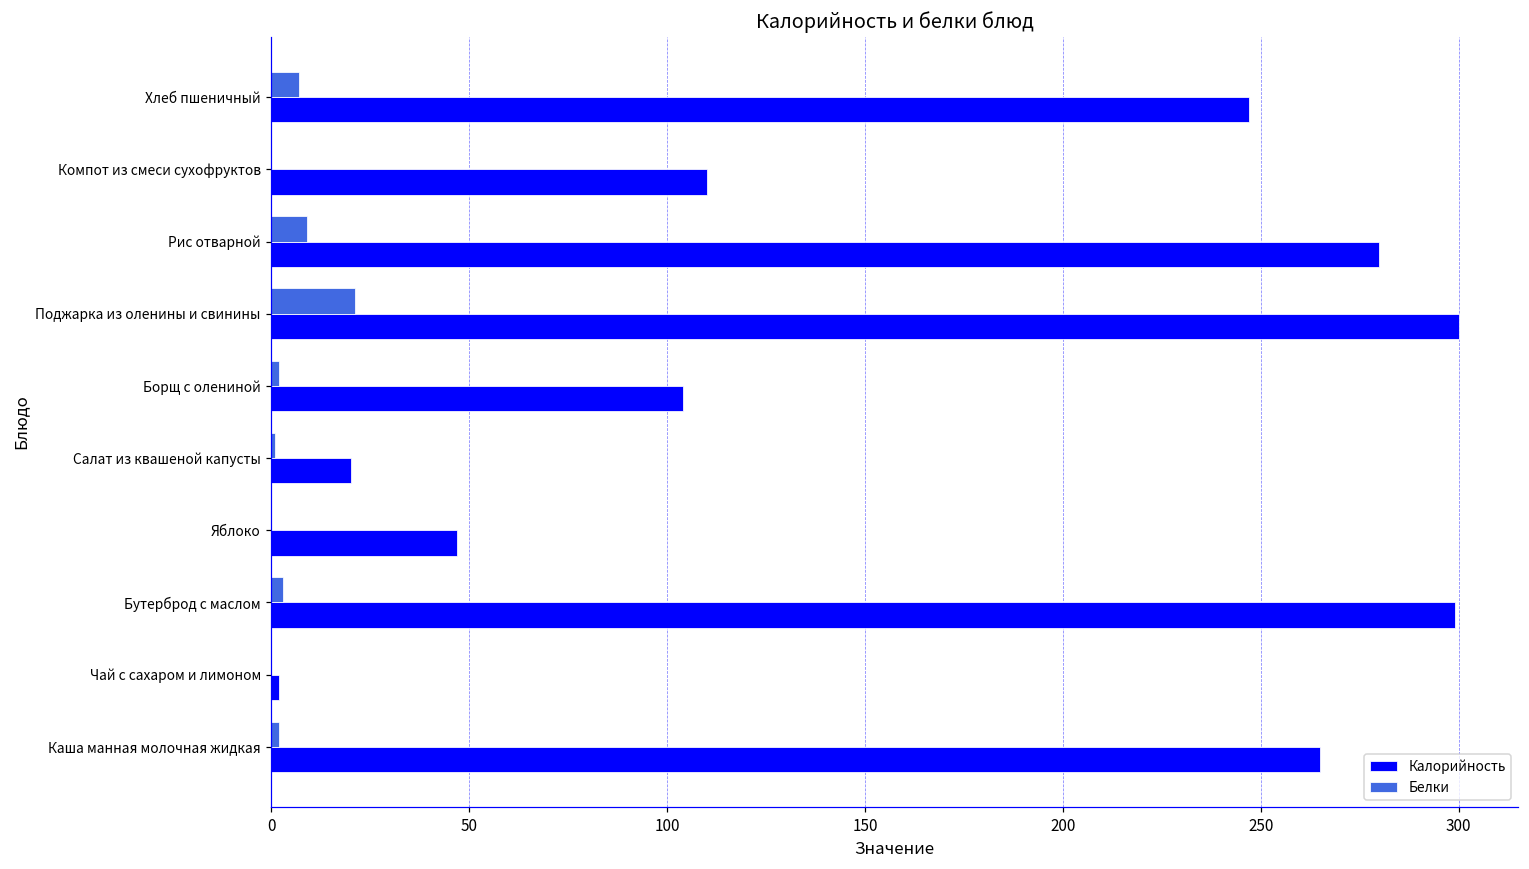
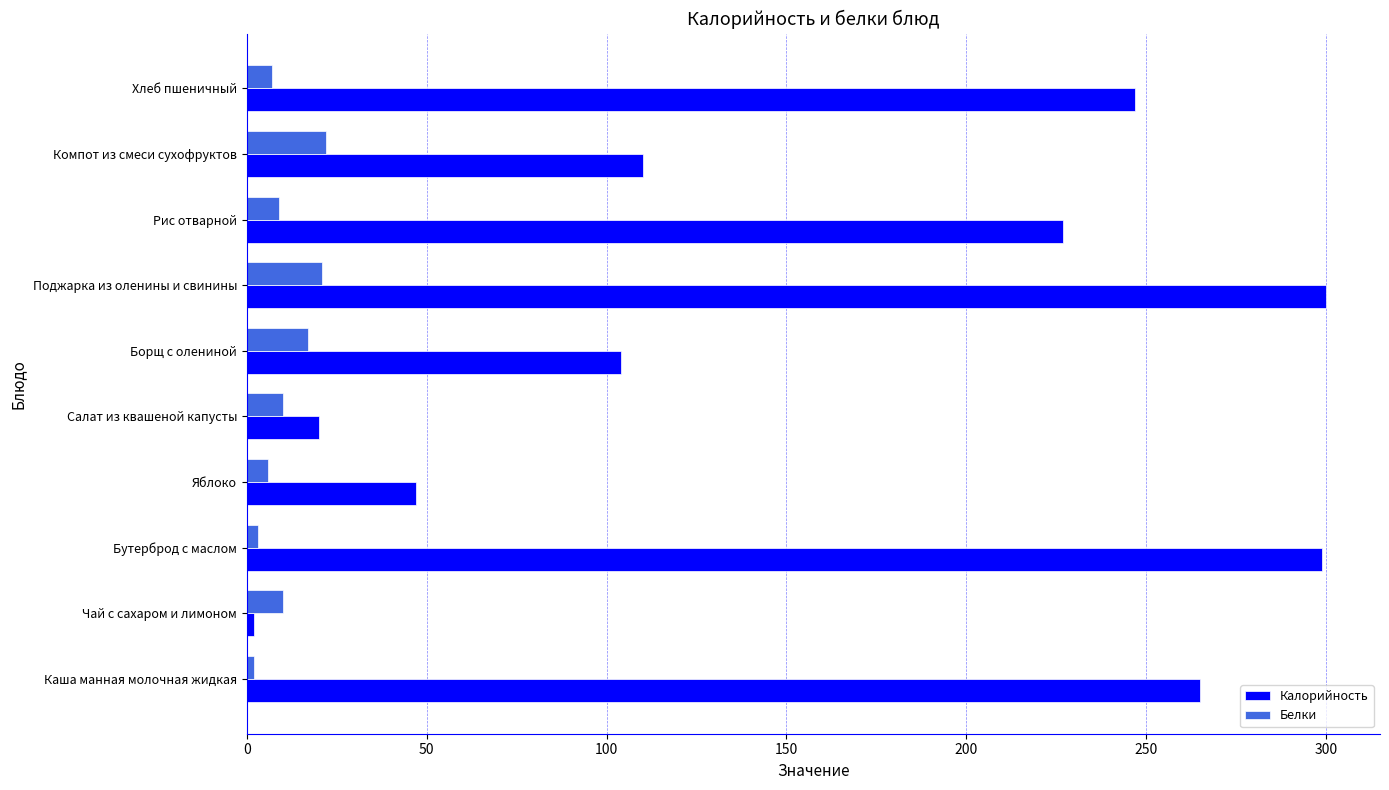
Белки, Компот из смеси сухофруктов: 0 -> 22
Калорийность, Рис отварной: 280 -> 227
Белки, Борщ с олениной: 2 -> 17
Белки, Салат из квашеной капусты: 1 -> 10
Белки, Яблоко: 0 -> 6
Белки, Чай с сахаром и лимоном: 0 -> 10
